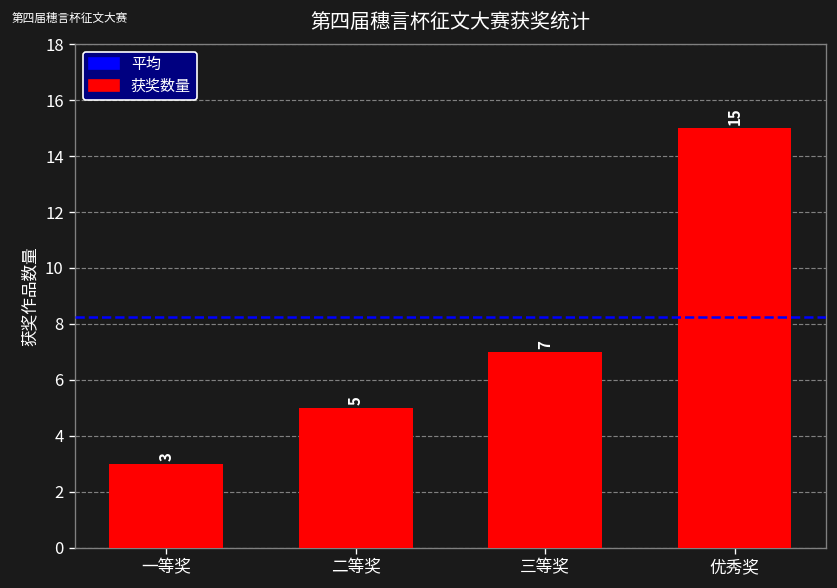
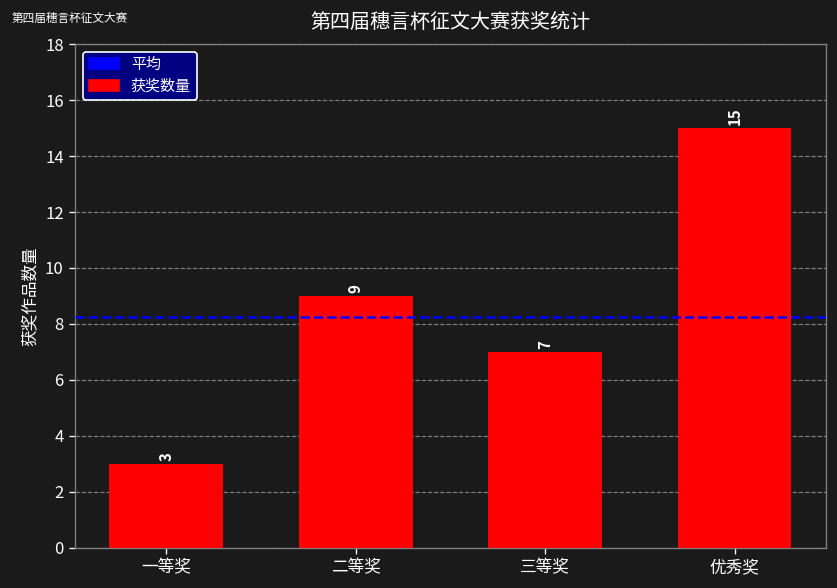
二等奖: 5 -> 9
